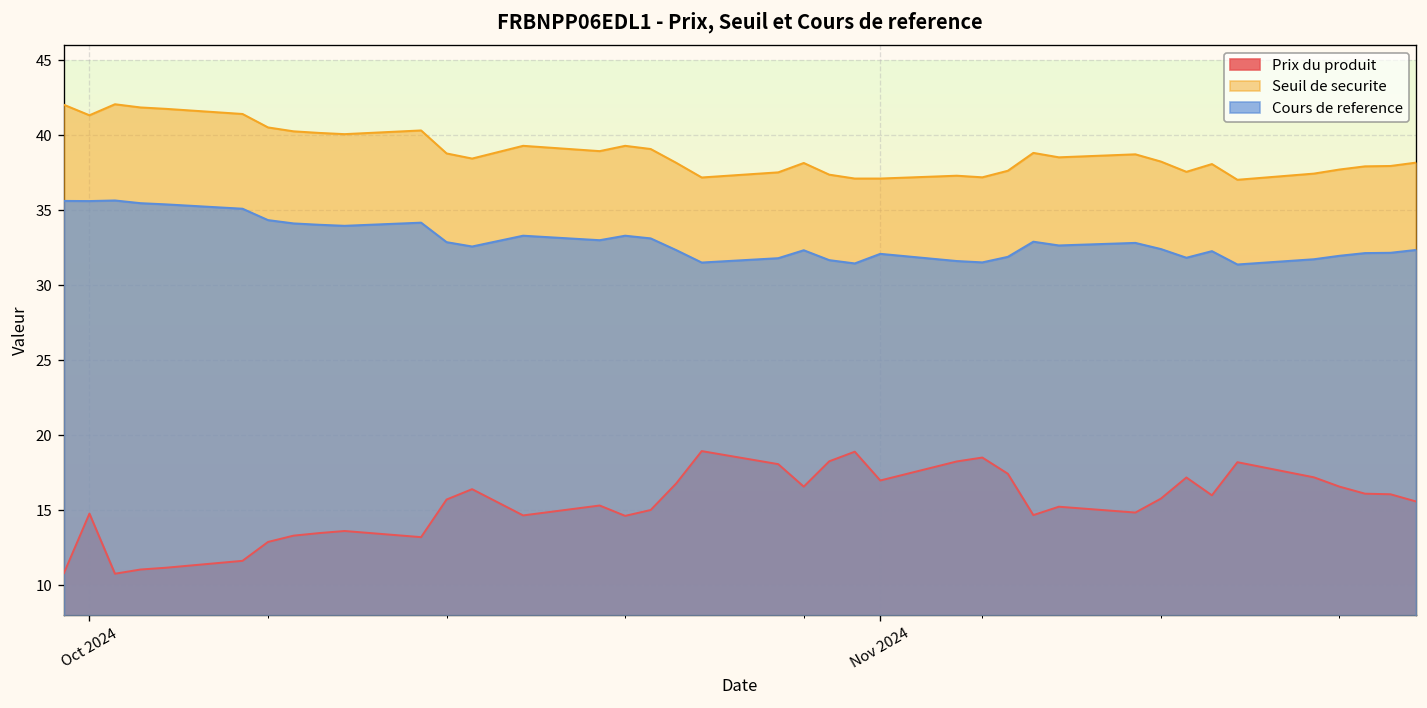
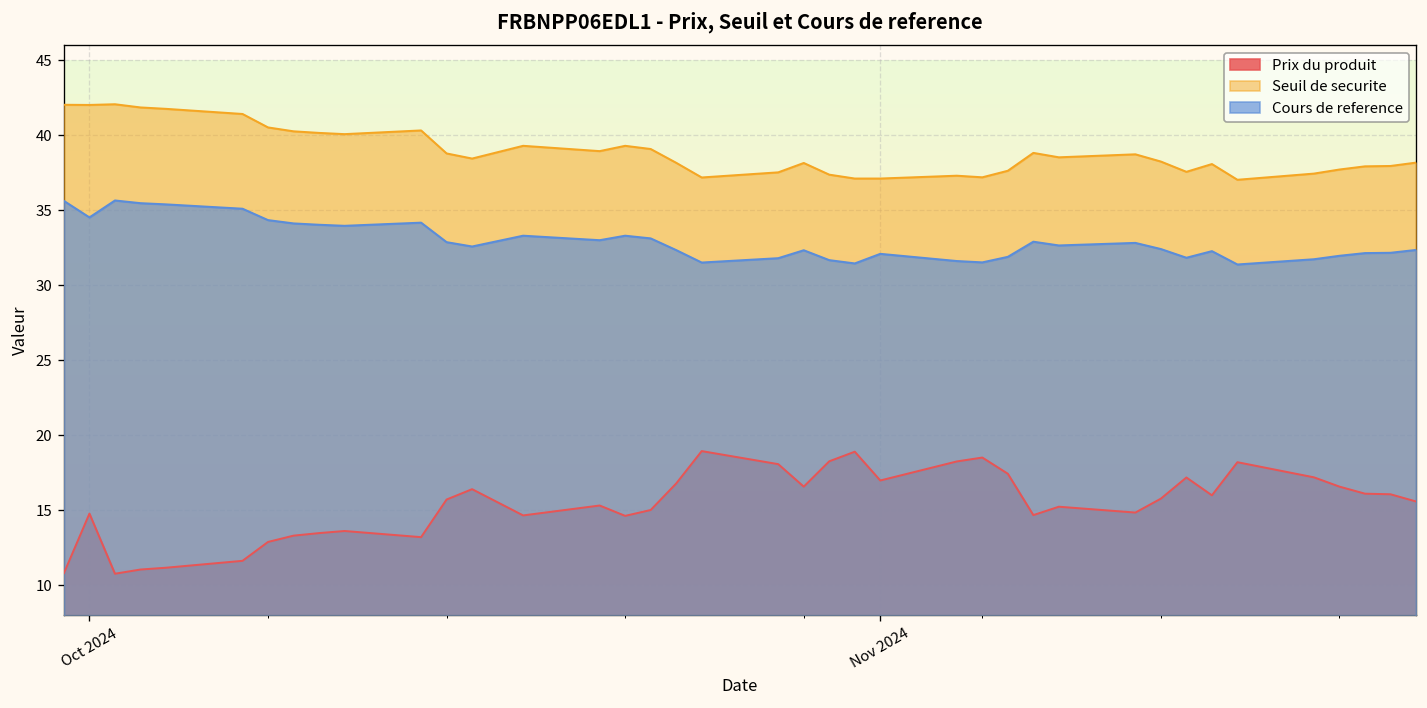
Seuil de securite, Oct 2024: 41.3 -> 42.0
Cours de reference, Oct 2024: 35.6 -> 34.5
